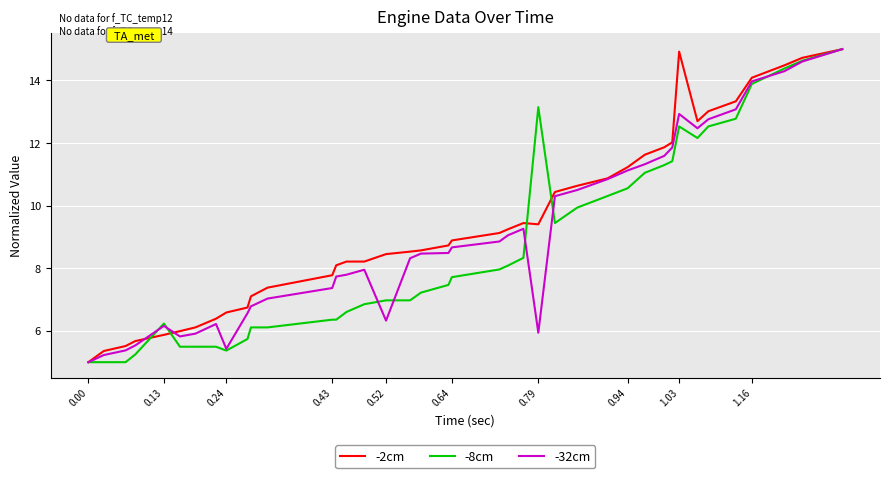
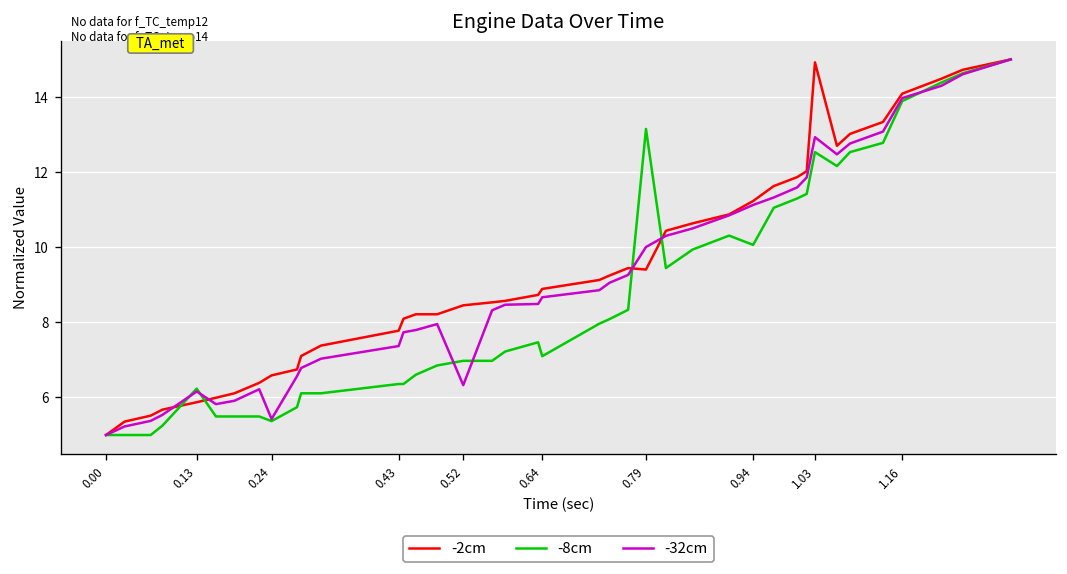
-8cm, 0.64: 7.7 -> 7.1
-32cm, 0.79: 5.9 -> 10.0
-8cm, 0.94: 10.6 -> 10.1
